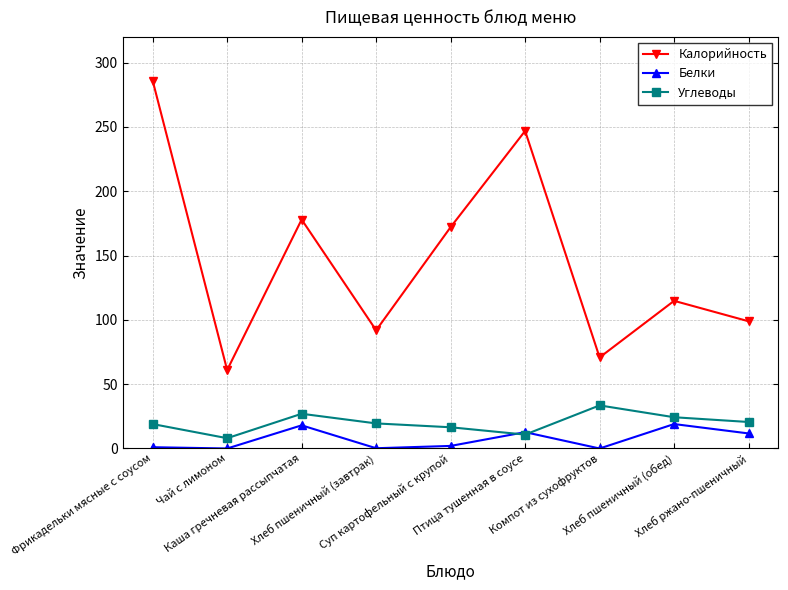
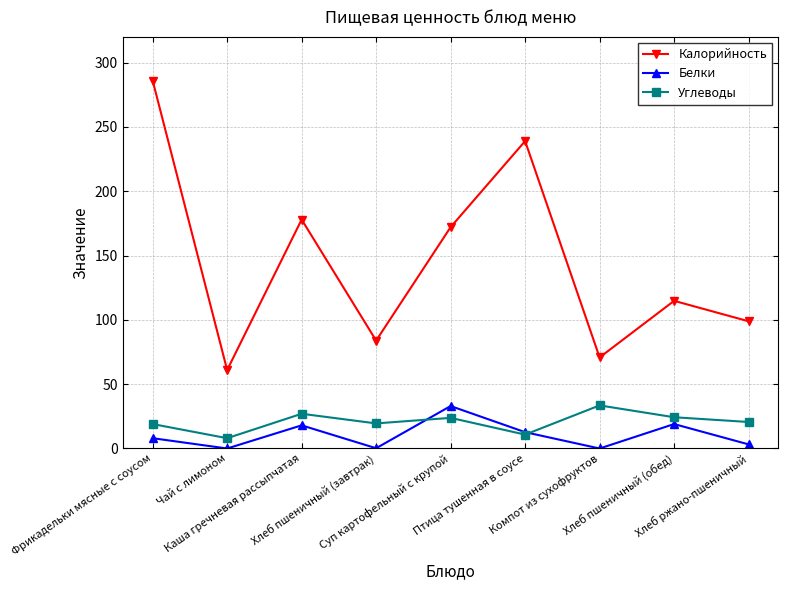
Белки, Фрикадельки мясные с соусом: 1 -> 8
Калорийность, Хлеб пшеничный (завтрак): 92 -> 84
Белки, Суп картофельный с крупой: 2 -> 33
Углеводы, Суп картофельный с крупой: 17 -> 24
Калорийность, Птица тушенная в соусе: 247 -> 239
Белки, Хлеб ржано-пшеничный: 12 -> 3
